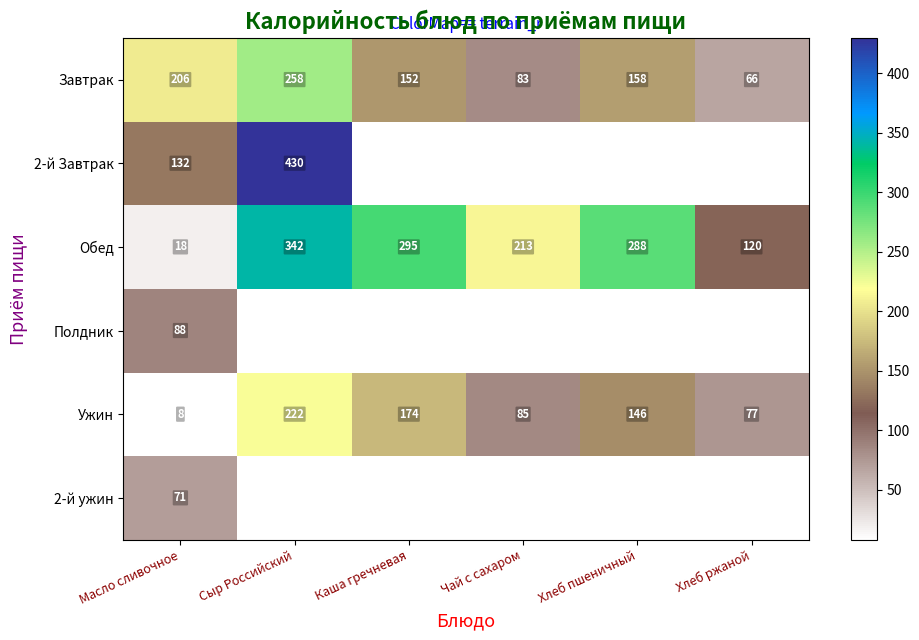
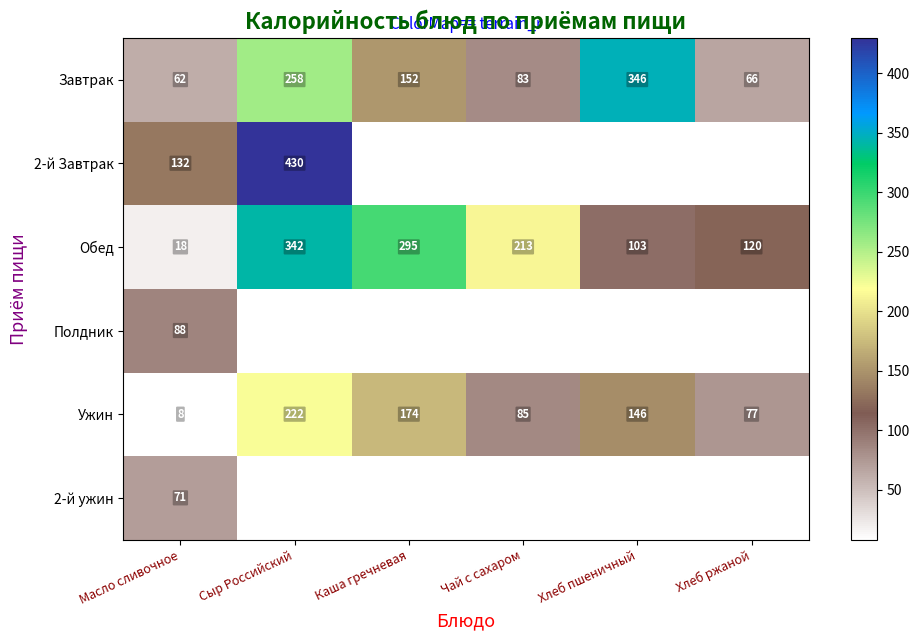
Завтрак, Масло сливочное: 206 -> 62
Завтрак, Хлеб пшеничный: 158 -> 346
Обед, Хлеб пшеничный: 288 -> 103
